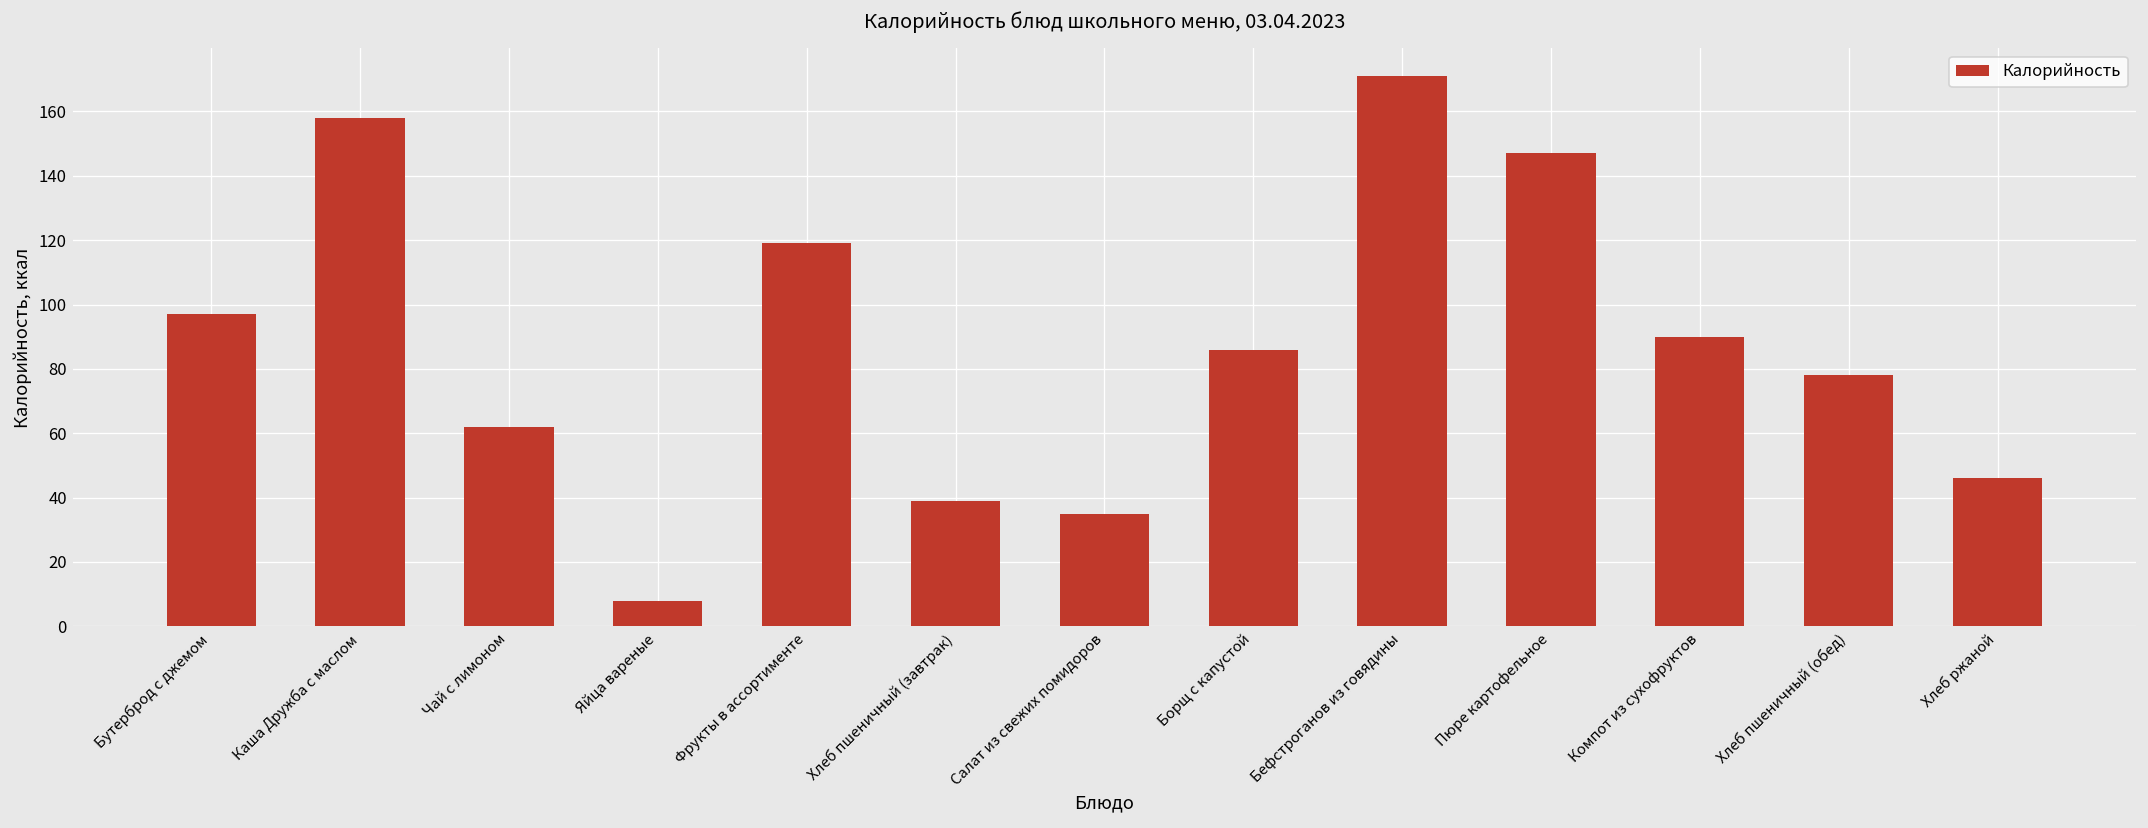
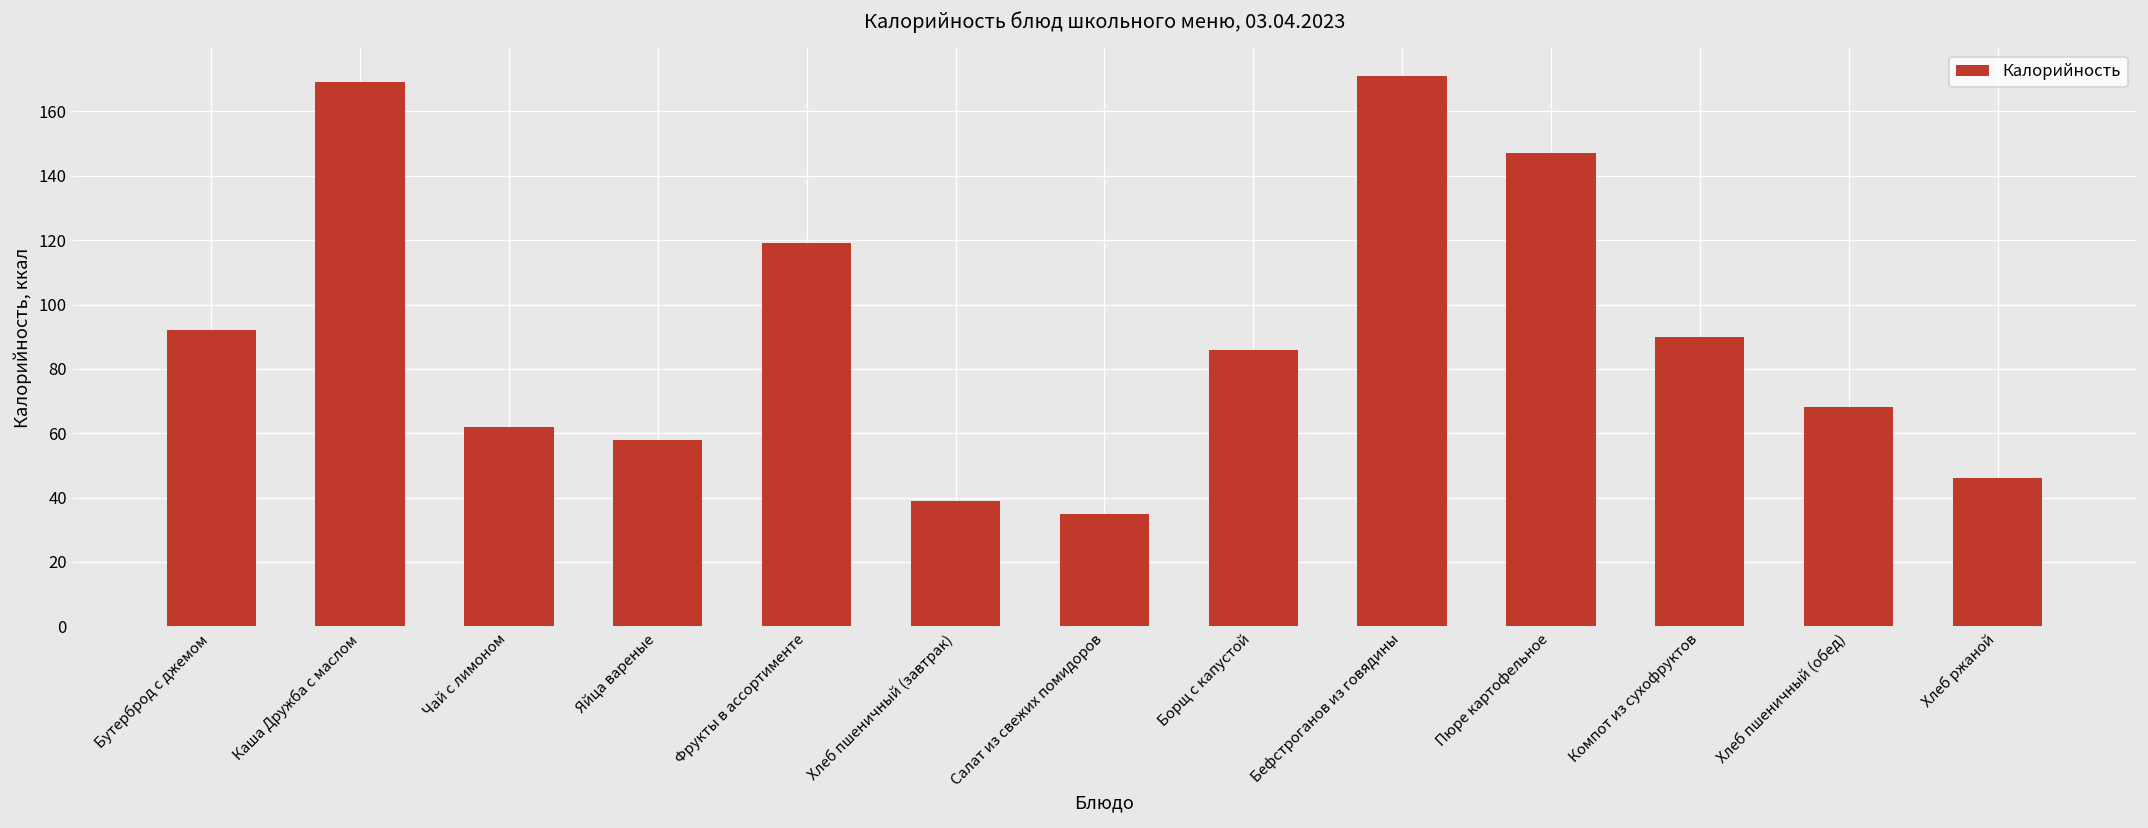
Бутерброд с джемом: 97 -> 92
Каша Дружба с маслом: 158 -> 169
Яйца вареные: 8 -> 58
Хлеб пшеничный (обед): 78 -> 68
